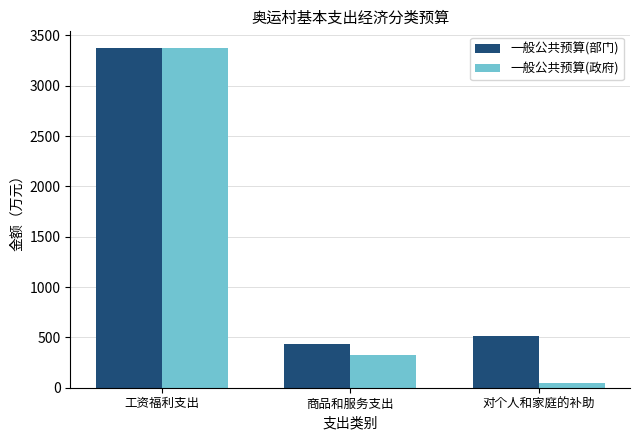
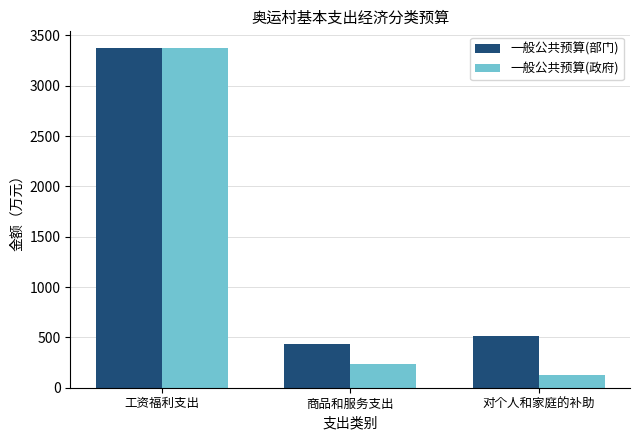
一般公共预算(政府), 商品和服务支出: 330 -> 240
一般公共预算(政府), 对个人和家庭的补助: 50 -> 130
